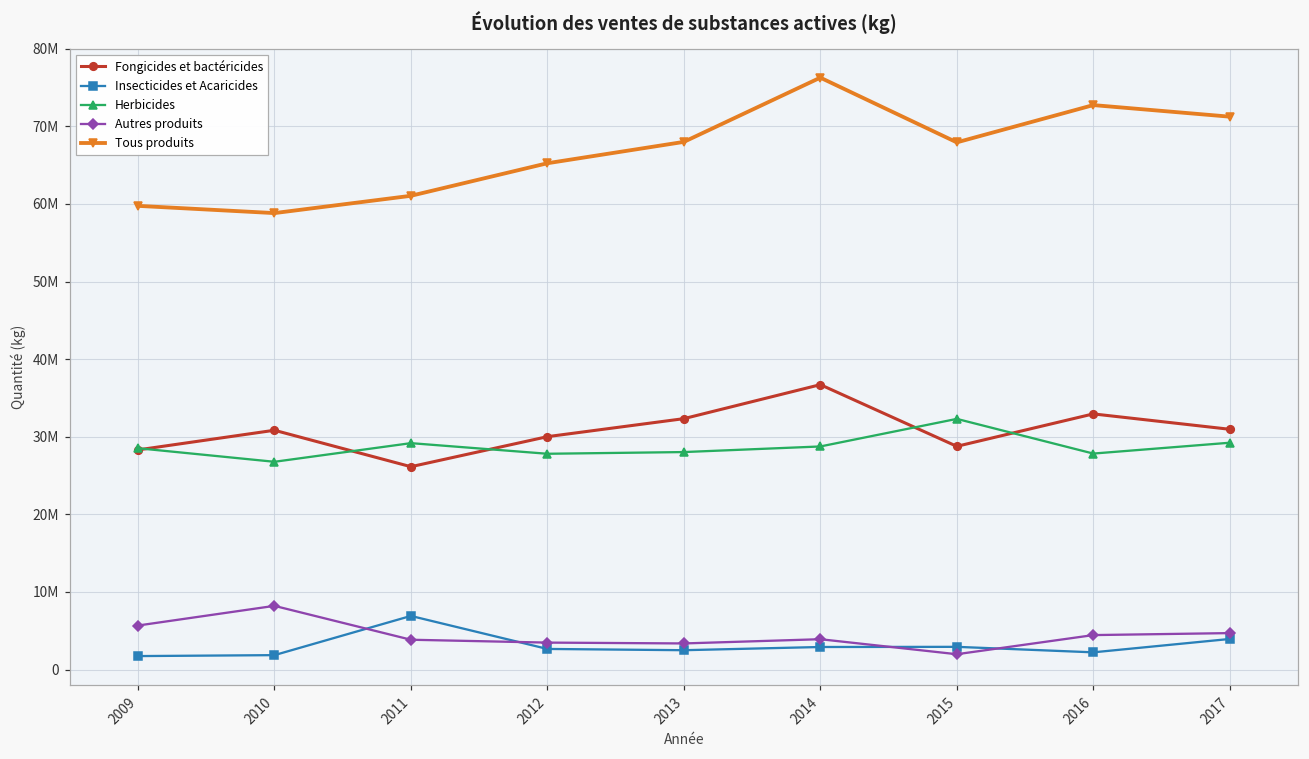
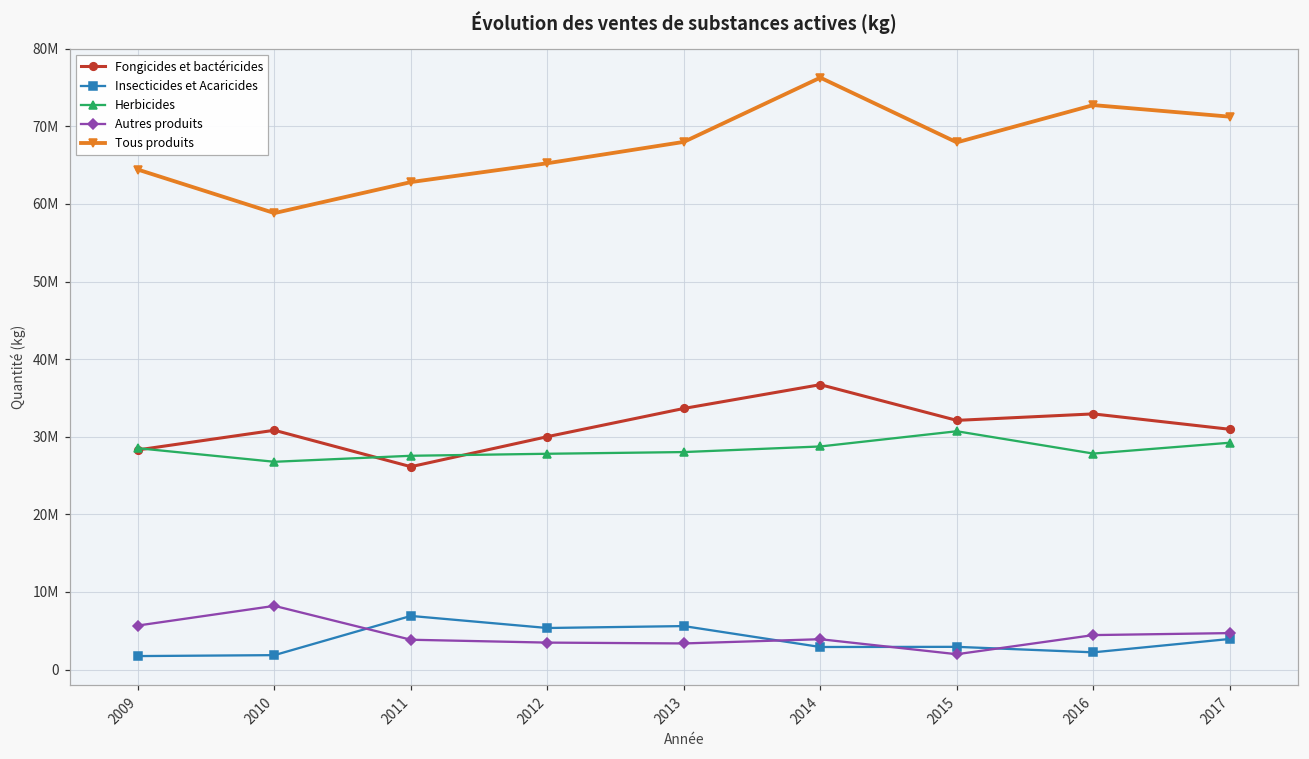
Tous produits, 2009: 60000000 -> 64000000
Herbicides, 2011: 29000000 -> 28000000
Tous produits, 2011: 61000000 -> 63000000
Insecticides et Acaricides, 2012: 3000000 -> 5000000
Fongicides et bactéricides, 2013: 32000000 -> 34000000
Insecticides et Acaricides, 2013: 2000000 -> 6000000
Fongicides et bactéricides, 2015: 29000000 -> 32000000
Herbicides, 2015: 32000000 -> 31000000
